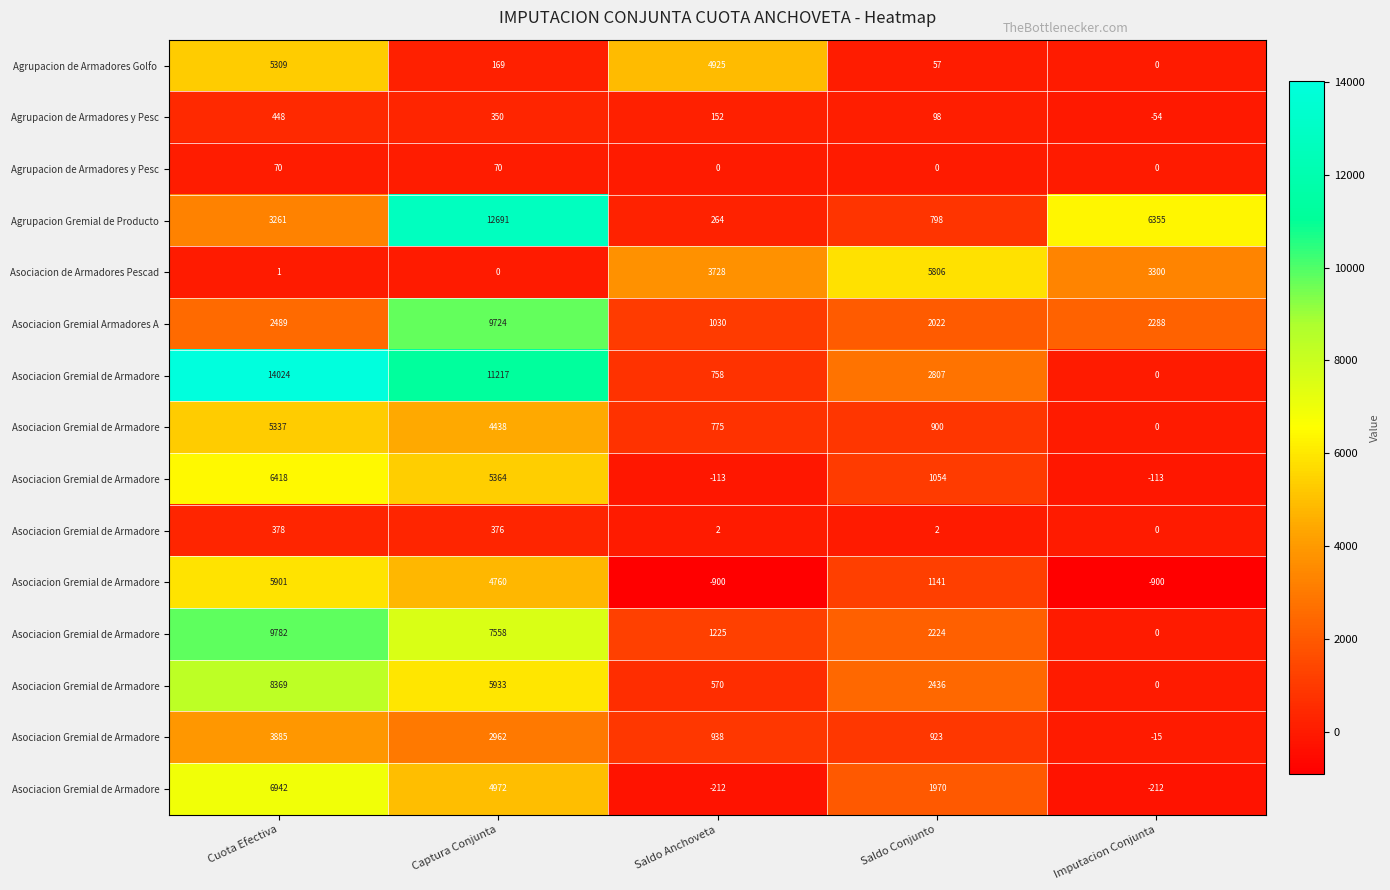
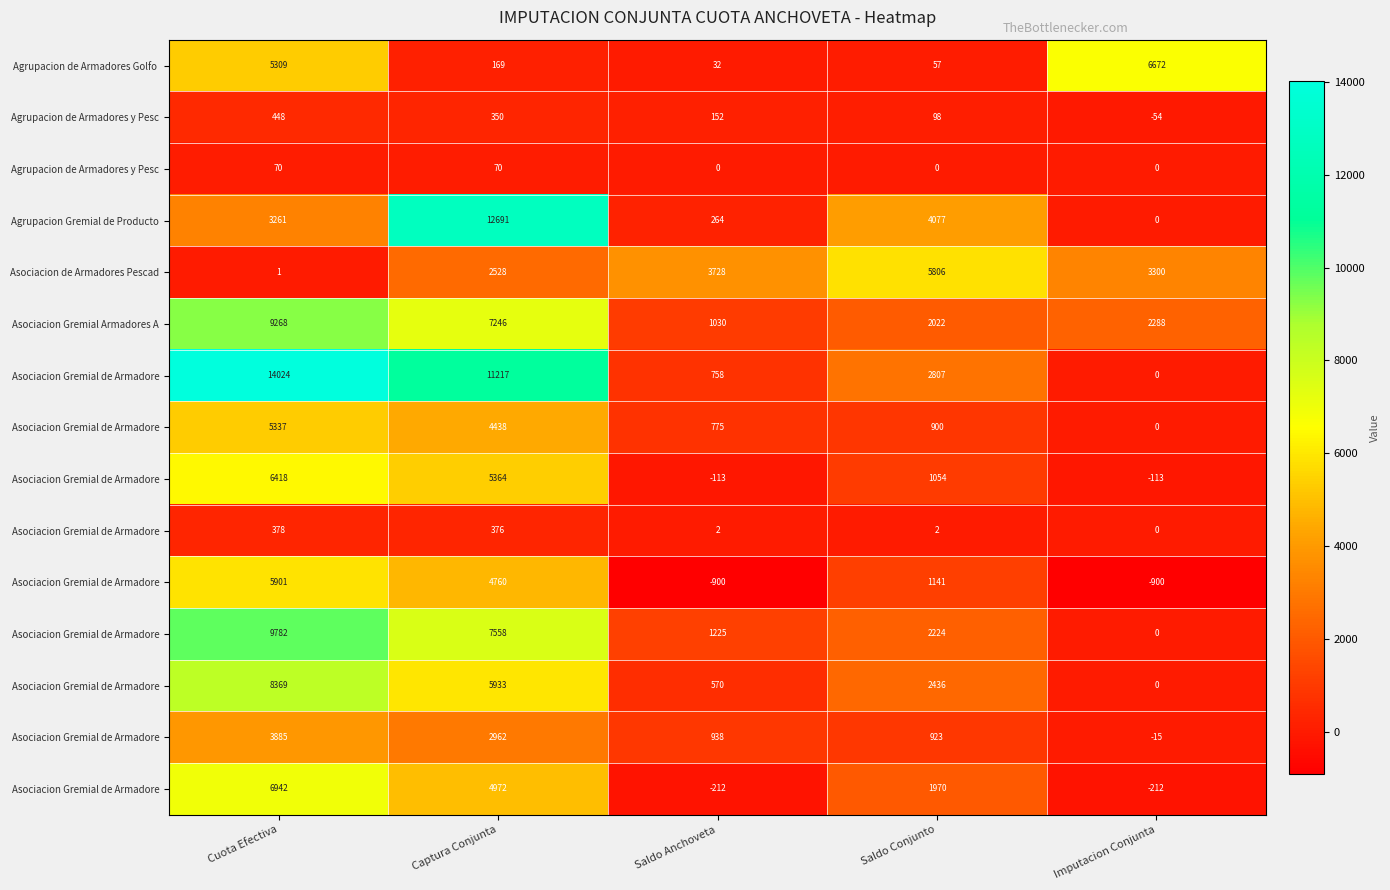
Agrupacion de Armadores Golfo, Saldo Anchoveta: 4925 -> 32
Agrupacion de Armadores Golfo, Imputacion Conjunta: 0 -> 6672
Agrupacion Gremial de Producto, Saldo Conjunto: 798 -> 4077
Agrupacion Gremial de Producto, Imputacion Conjunta: 6355 -> 0
Asociacion de Armadores Pescad, Captura Conjunta: 0 -> 2528
Asociacion Gremial Armadores A, Cuota Efectiva: 2489 -> 9268
Asociacion Gremial Armadores A, Captura Conjunta: 9724 -> 7246
